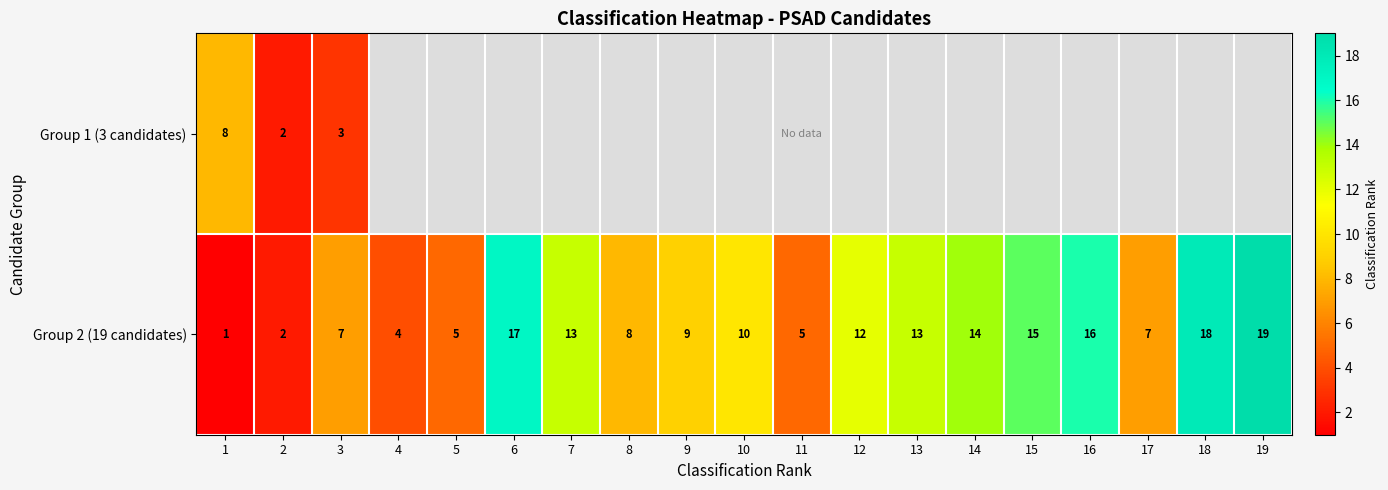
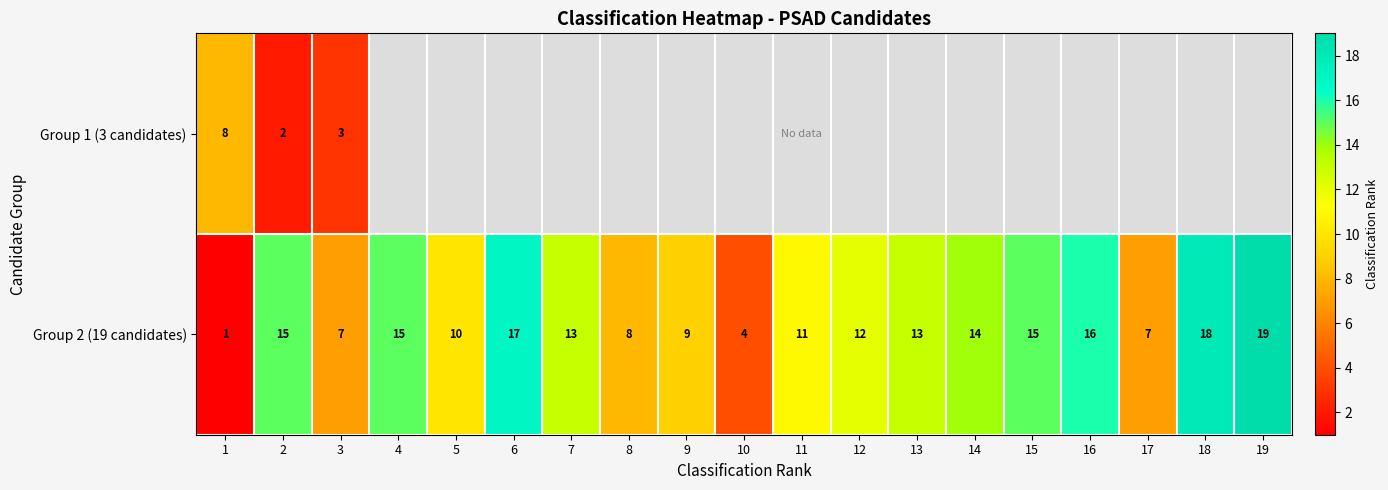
Group 2 (19 candidates), 2: 2 -> 15
Group 2 (19 candidates), 4: 4 -> 15
Group 2 (19 candidates), 5: 5 -> 10
Group 2 (19 candidates), 10: 10 -> 4
Group 2 (19 candidates), 11: 5 -> 11
